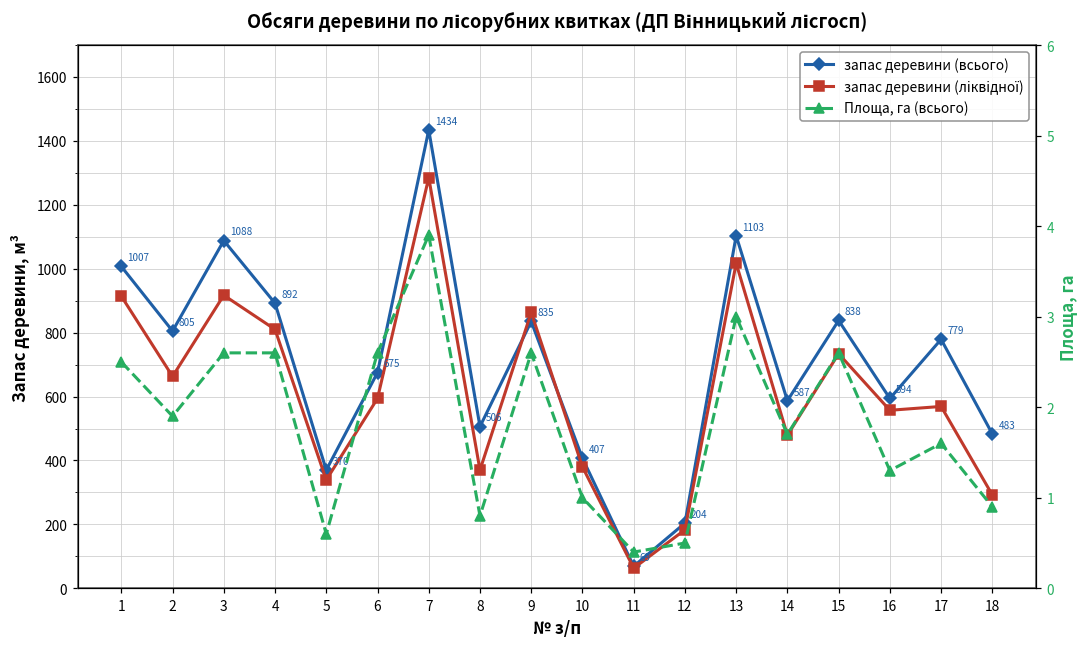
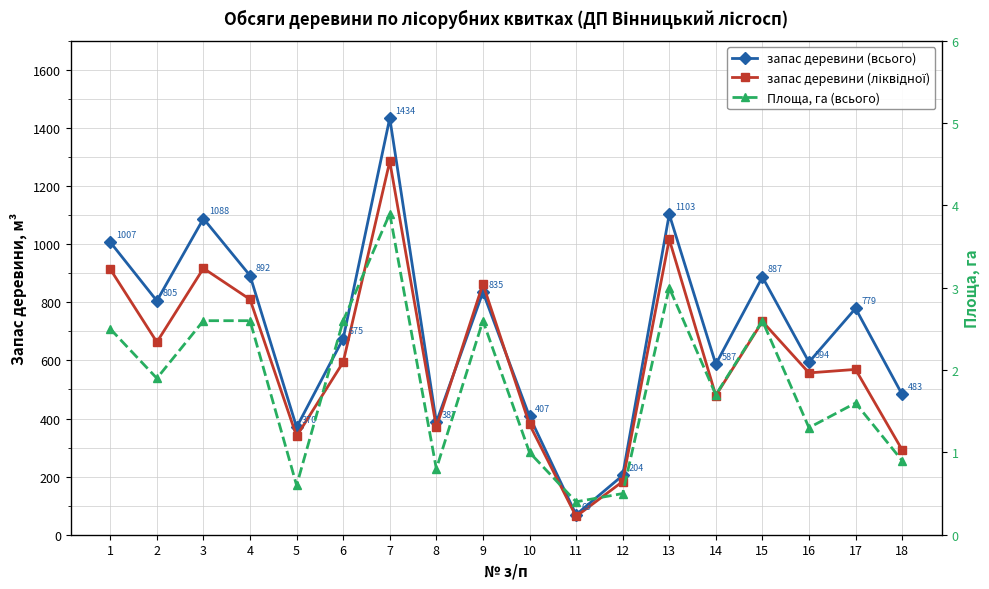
запас деревини (всього), 8: 506 -> 387
запас деревини (всього), 15: 838 -> 887
